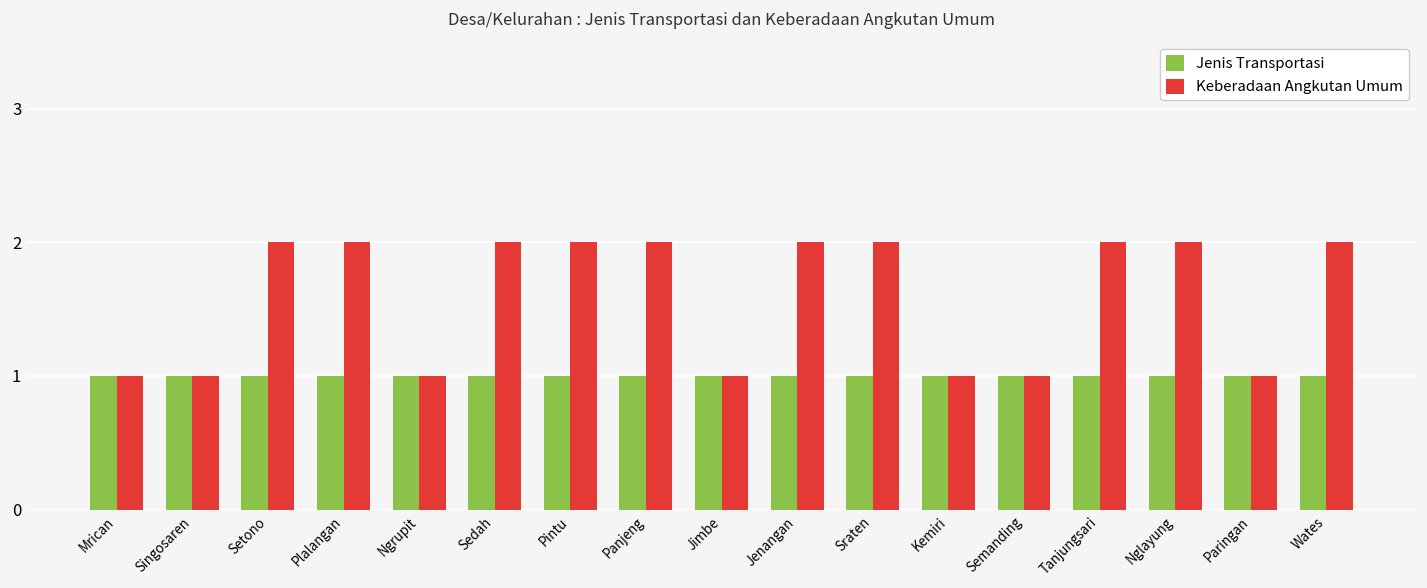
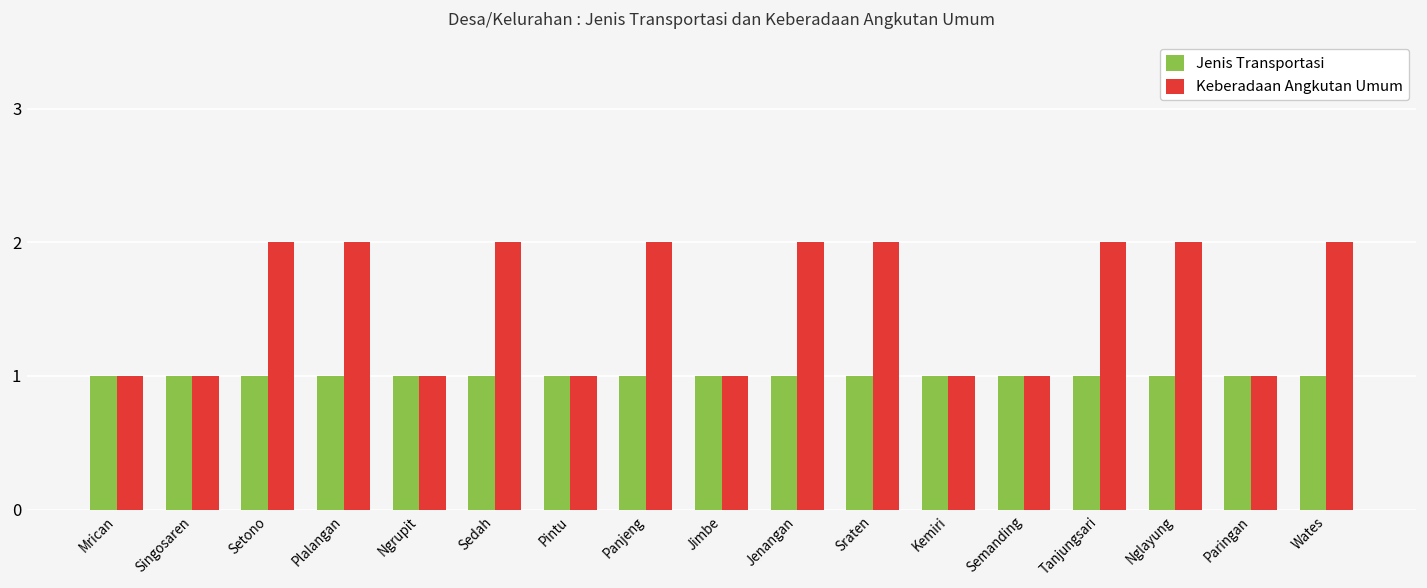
Keberadaan Angkutan Umum, Pintu: 2 -> 1
